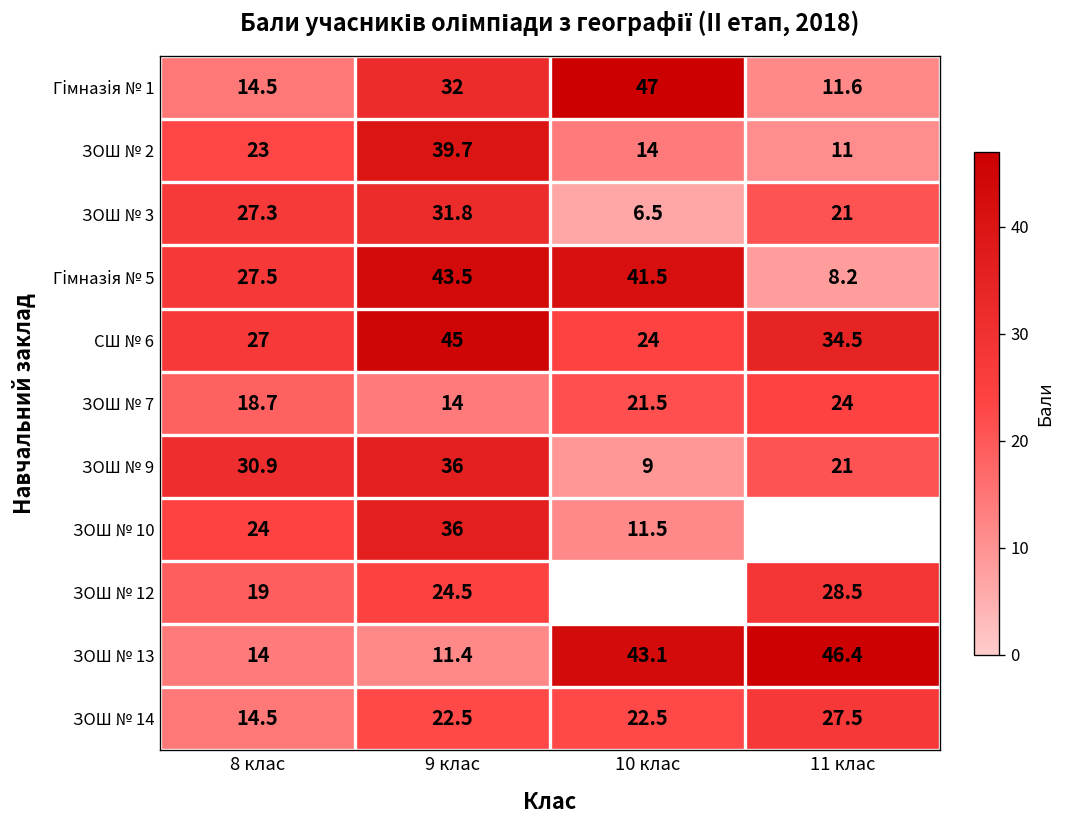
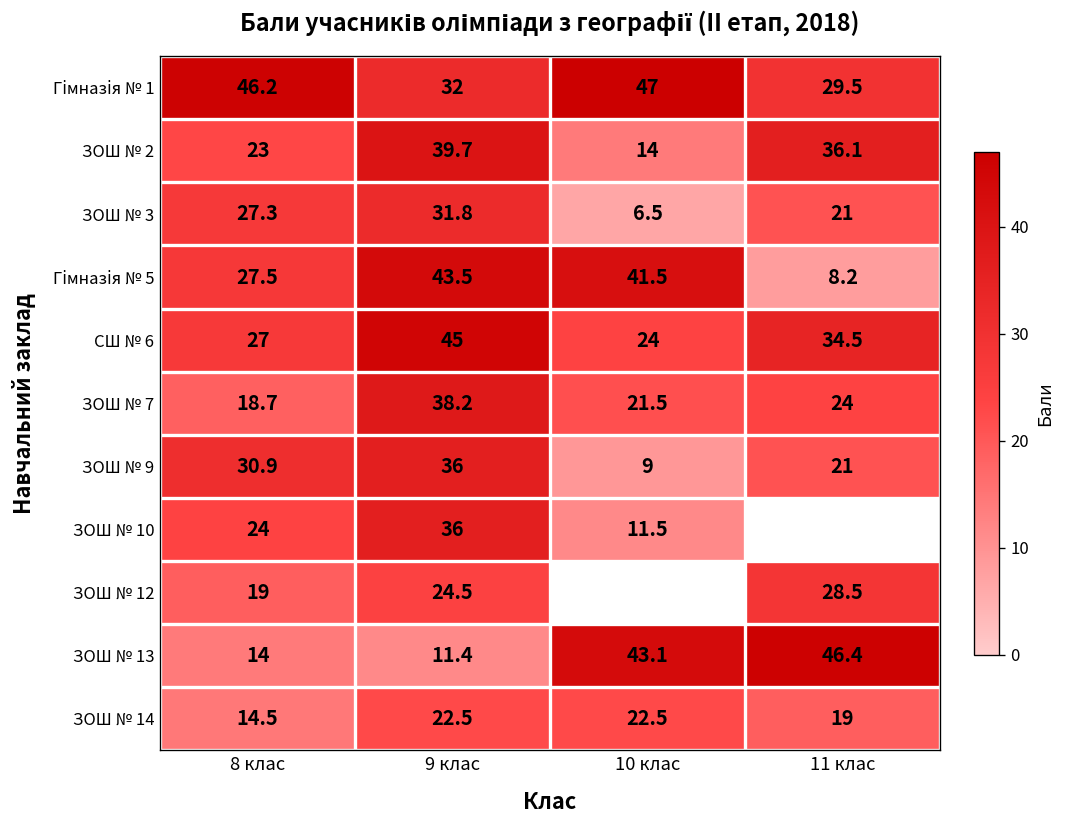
Гімназія № 1, 8 клас: 14.5 -> 46.2
Гімназія № 1, 11 клас: 11.6 -> 29.5
ЗОШ № 2, 11 клас: 11 -> 36.1
ЗОШ № 7, 9 клас: 14 -> 38.2
ЗОШ № 14, 11 клас: 27.5 -> 19
